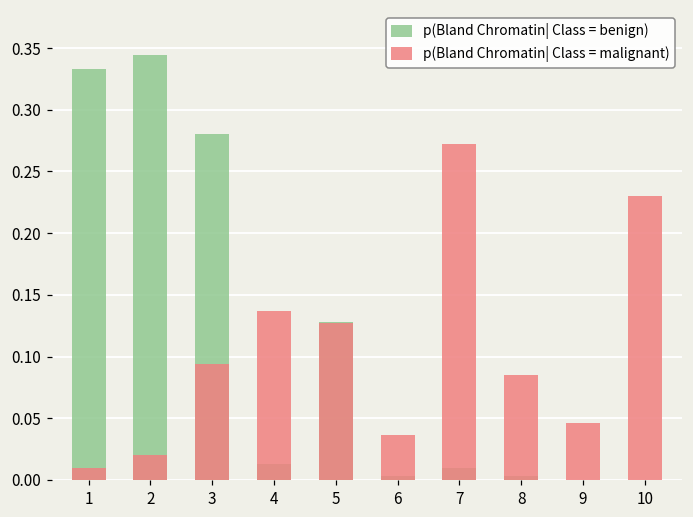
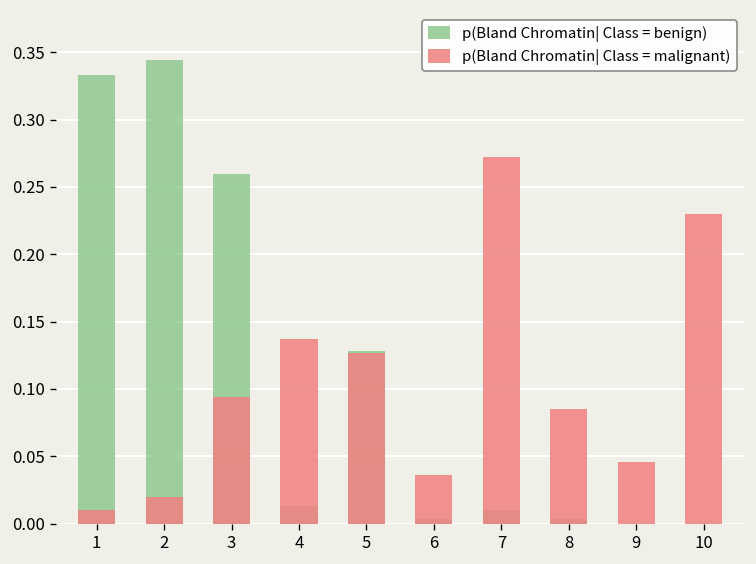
p(Bland Chromatin| Class = benign), 3: 0.28 -> 0.26
